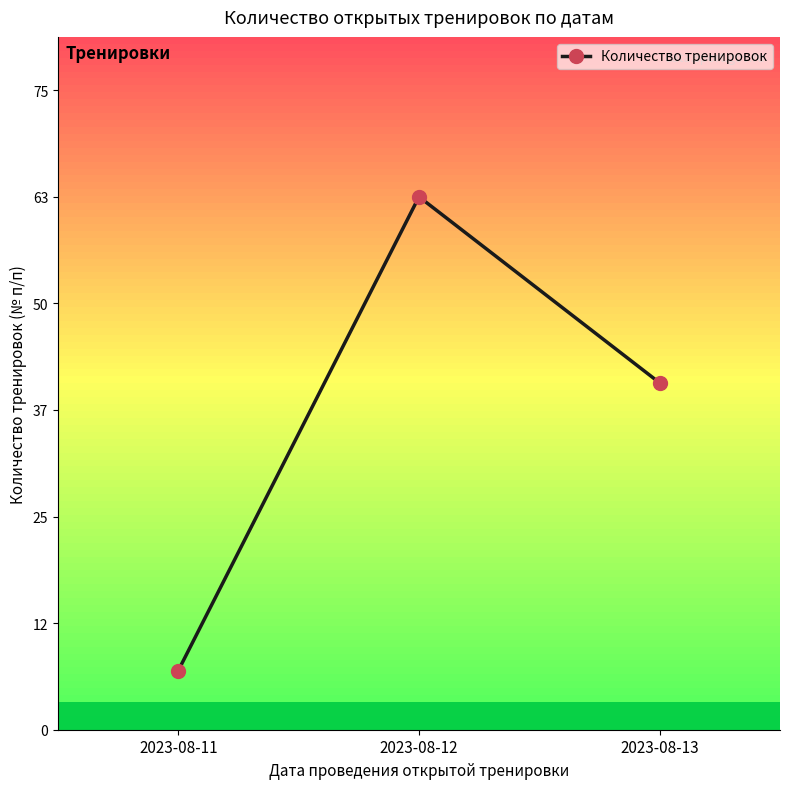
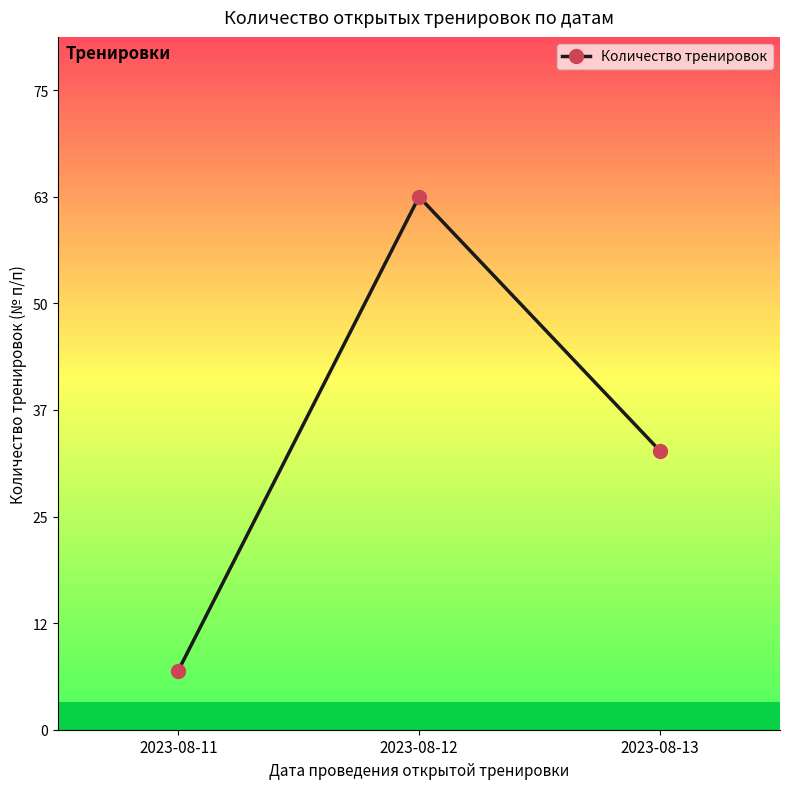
2023-08-13: 41 -> 33
